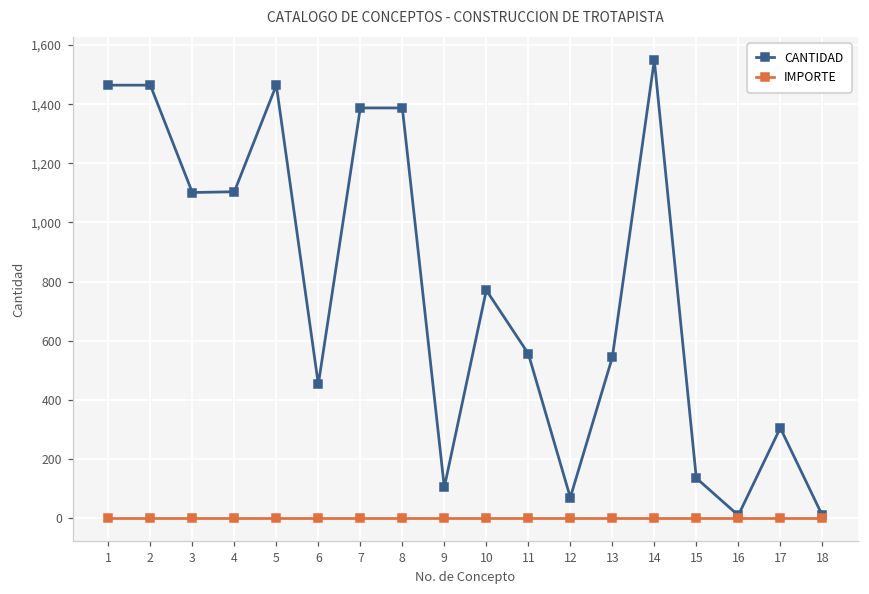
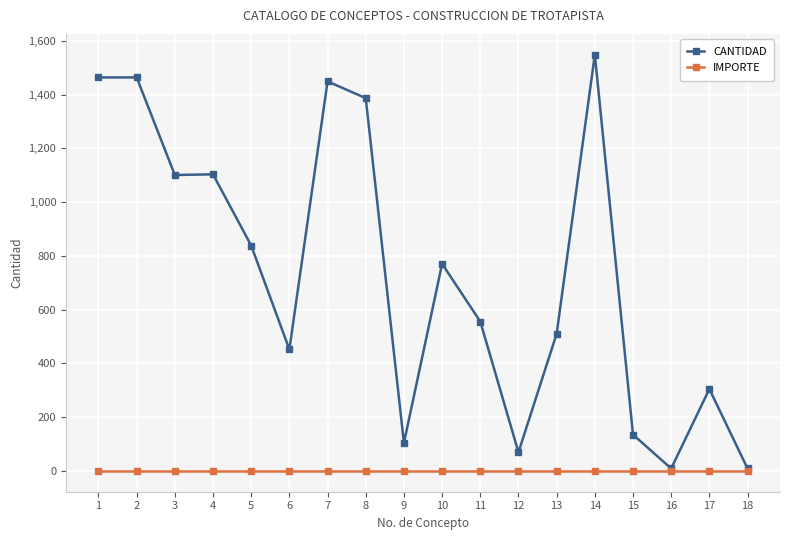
CANTIDAD, 5: 1,460 -> 840
CANTIDAD, 7: 1,390 -> 1,450
CANTIDAD, 13: 540 -> 510
